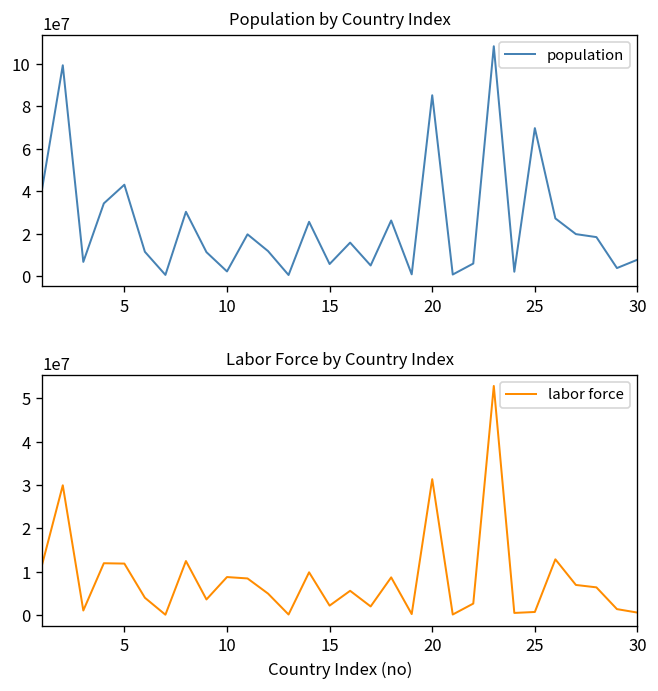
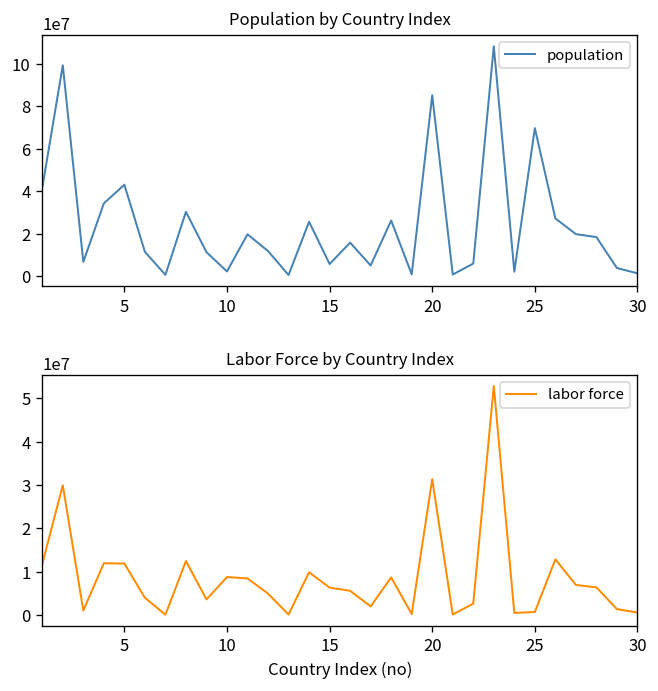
Population by Country Index, 30: 8000000 -> 1000000
Labor Force by Country Index, 15: 2000000 -> 6000000
